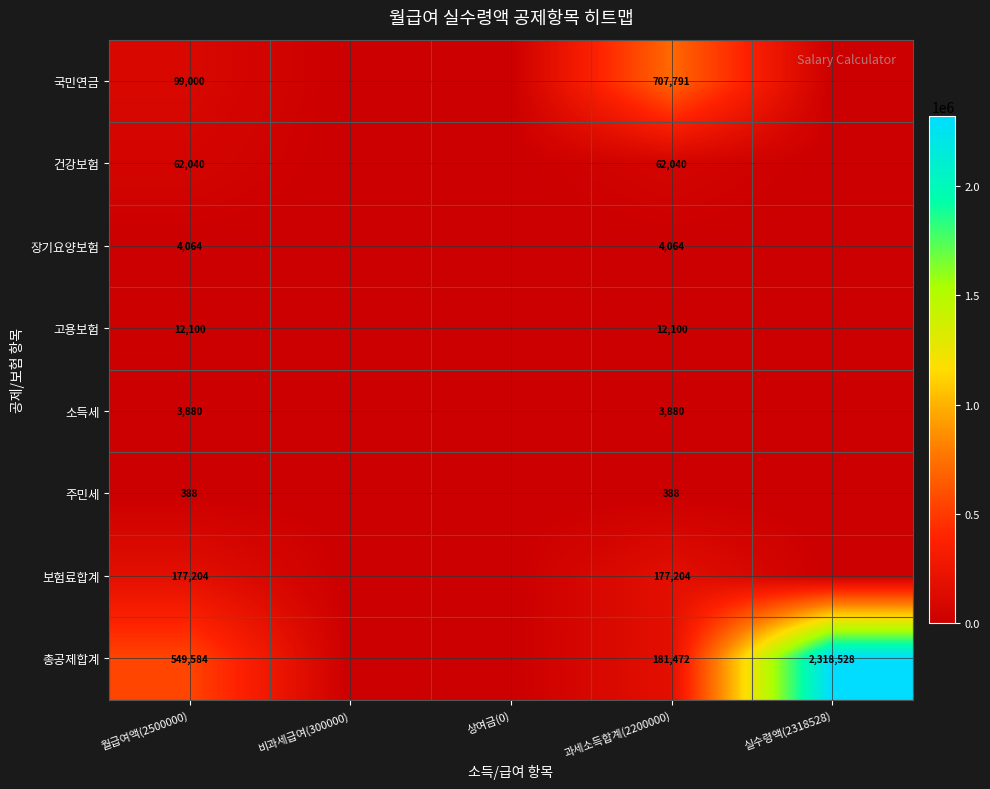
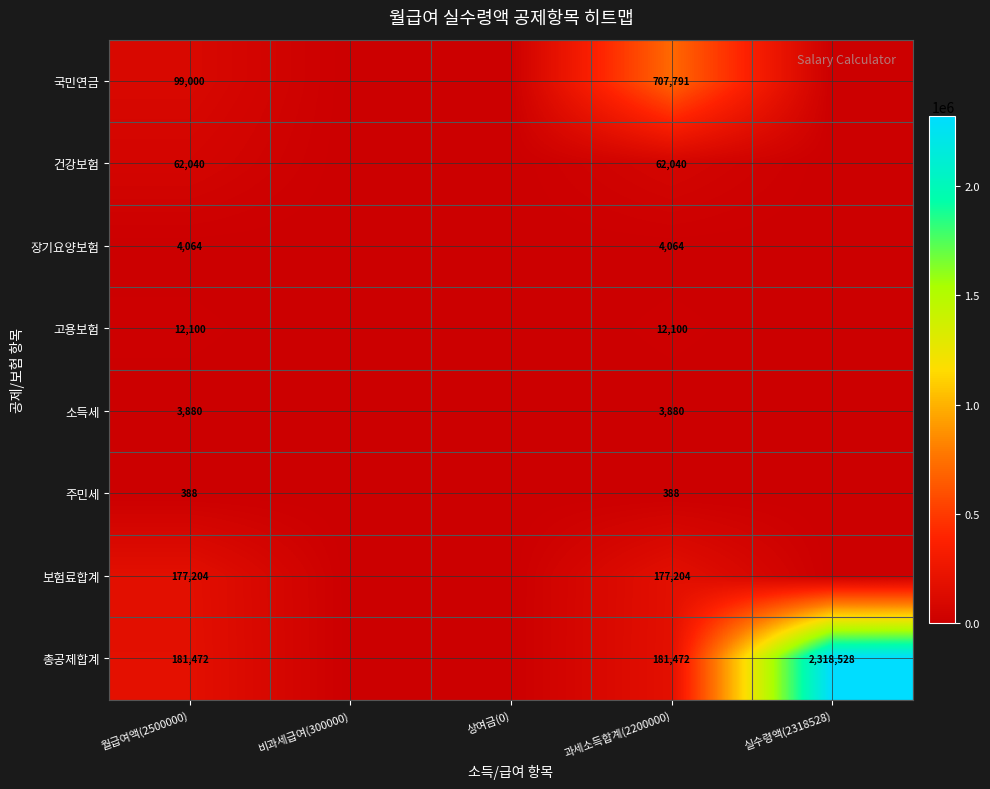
총공제합계, 월급여액(2500000): 549,584 -> 181,472
